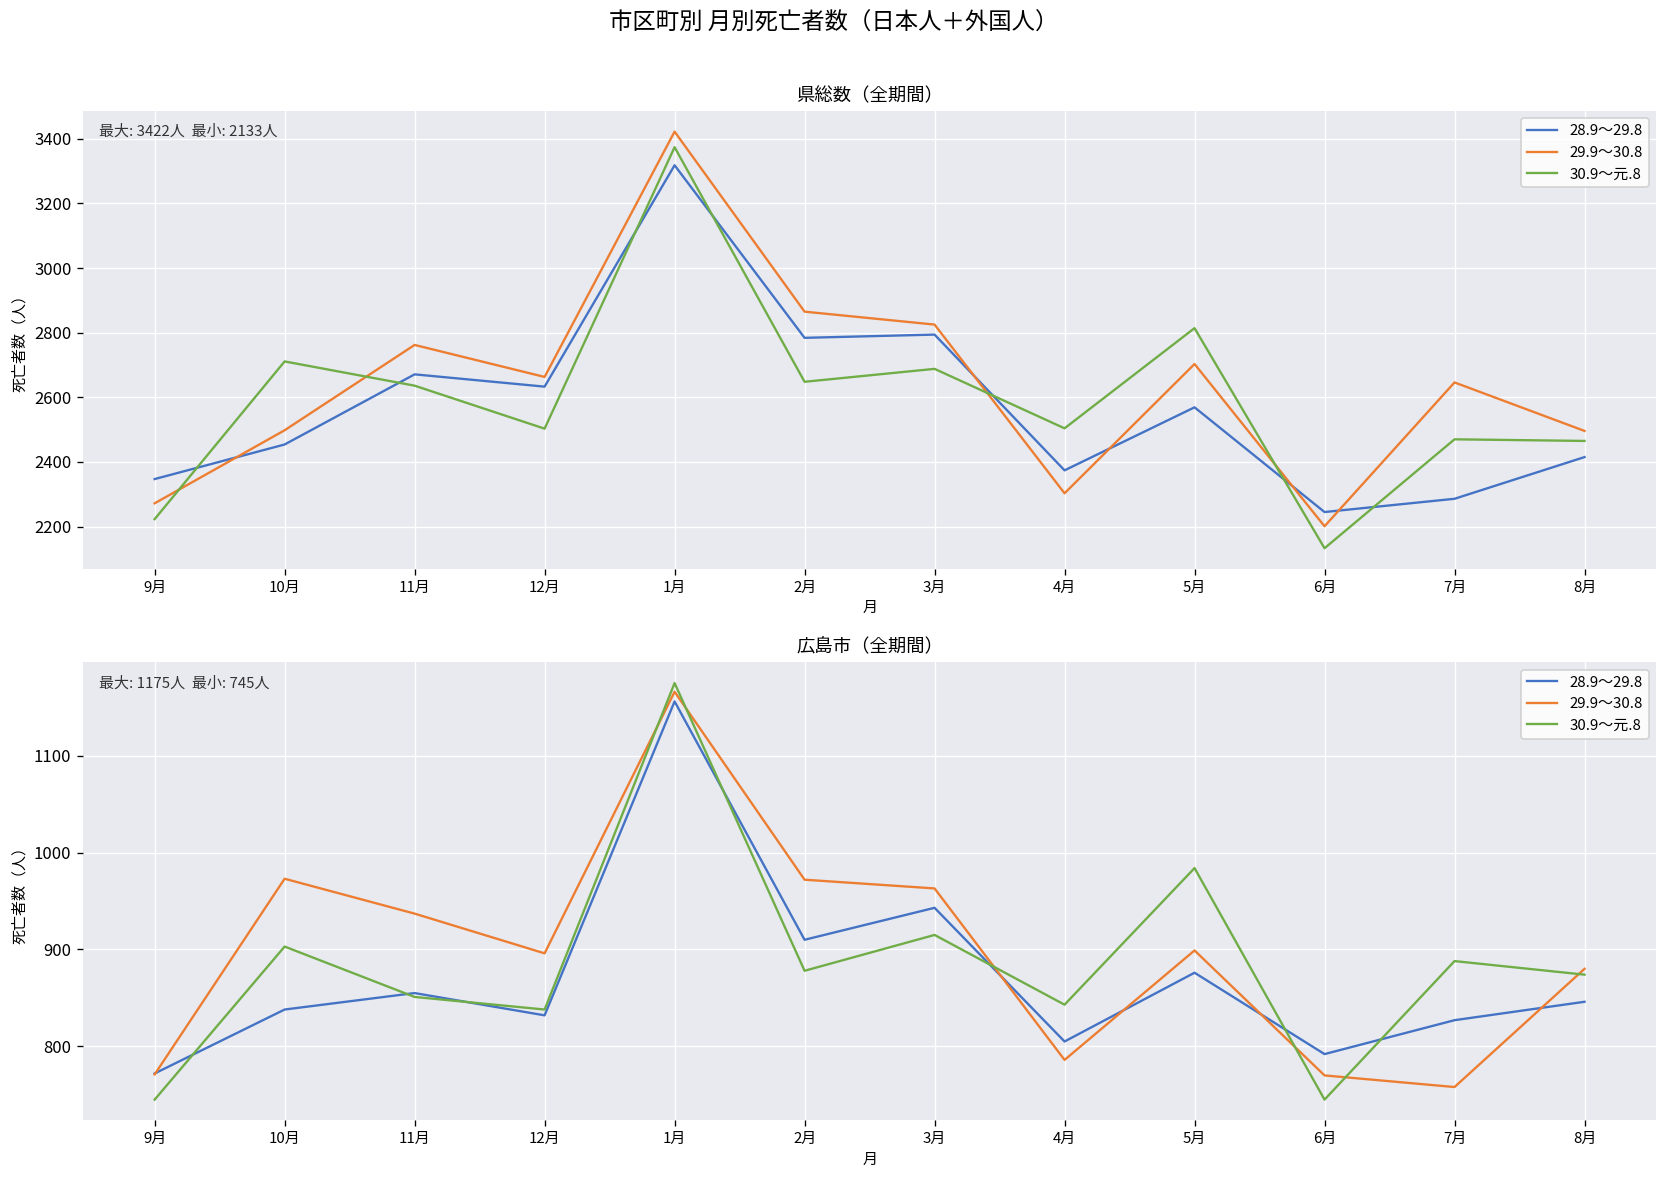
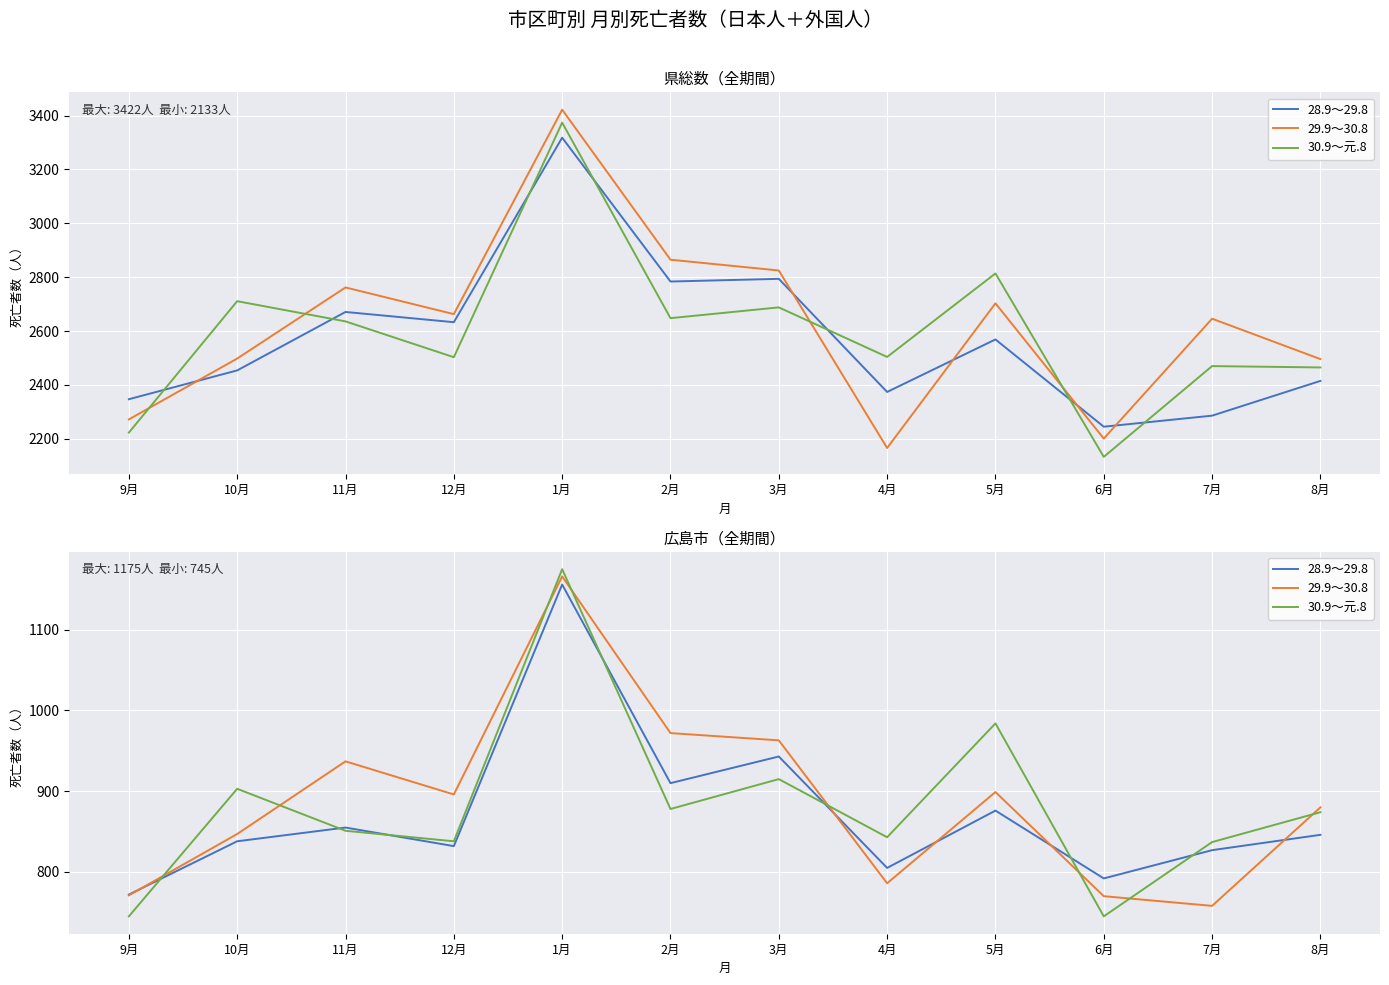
県総数（全期間）, 29.9～30.8, 4月: 2300 -> 2170
広島市（全期間）, 29.9～30.8, 10月: 970 -> 850
広島市（全期間）, 30.9～元.8, 7月: 890 -> 840
